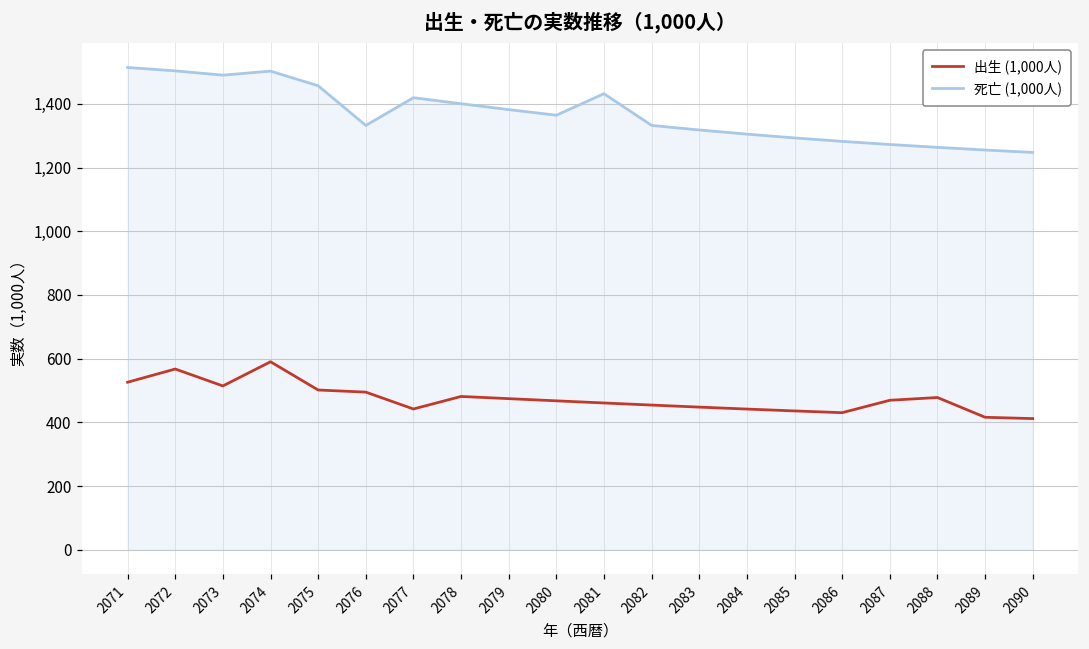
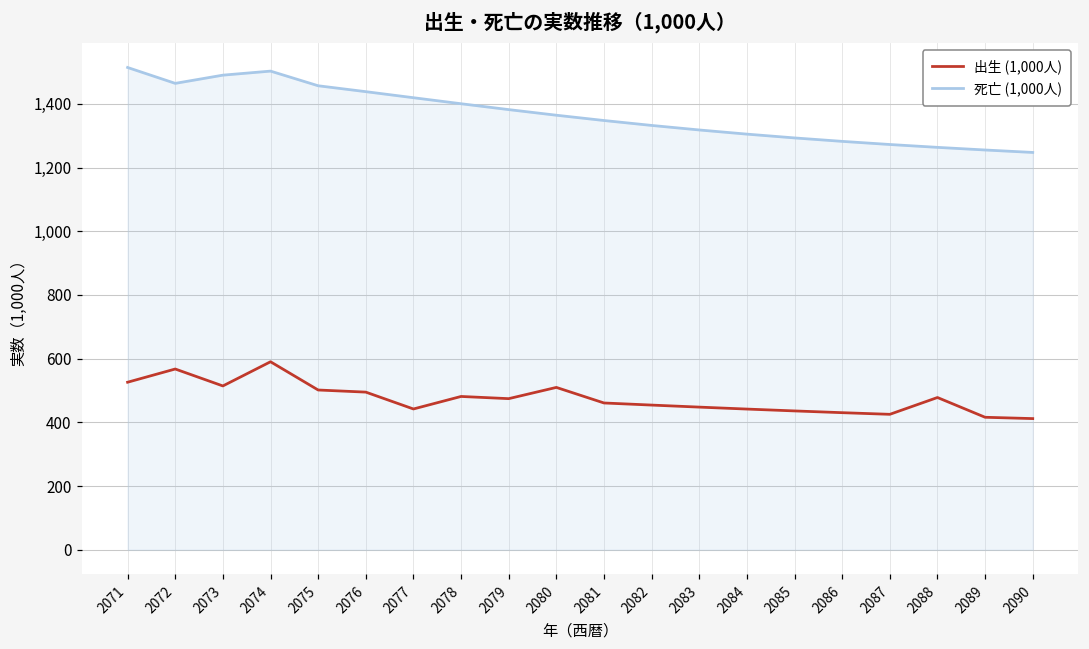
死亡 (1,000人), 2072: 1,500 -> 1,460
死亡 (1,000人), 2076: 1,330 -> 1,440
出生 (1,000人), 2080: 470 -> 510
死亡 (1,000人), 2081: 1,430 -> 1,350
出生 (1,000人), 2087: 470 -> 430
